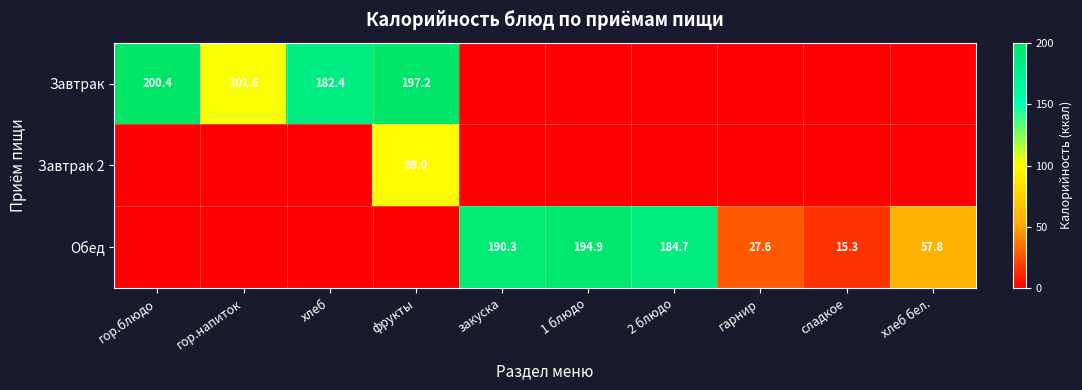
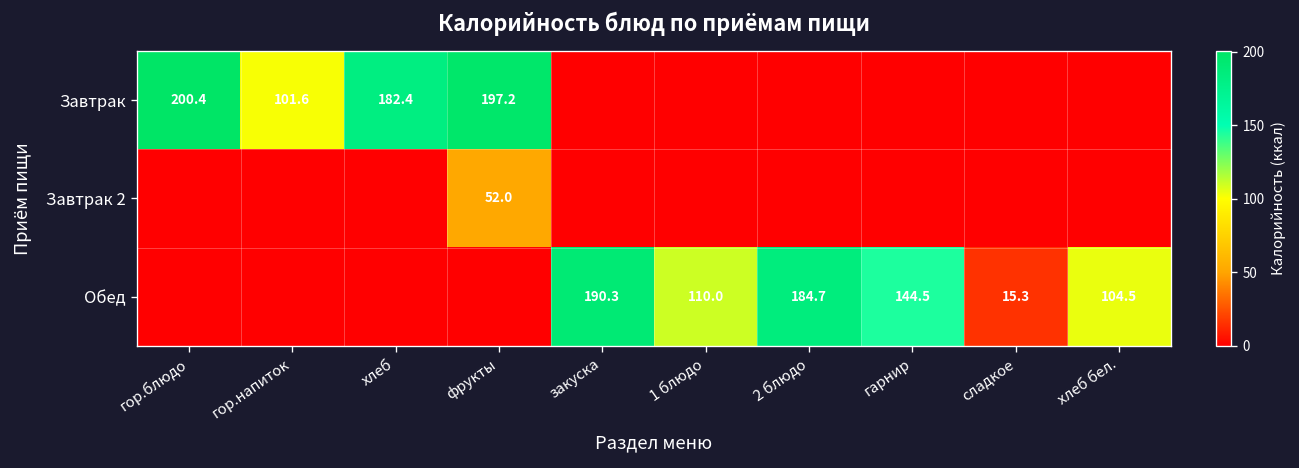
Завтрак 2, фрукты: 98.0 -> 52.0
Обед, 1 блюдо: 194.9 -> 110.0
Обед, гарнир: 27.6 -> 144.5
Обед, хлеб бел.: 57.8 -> 104.5
